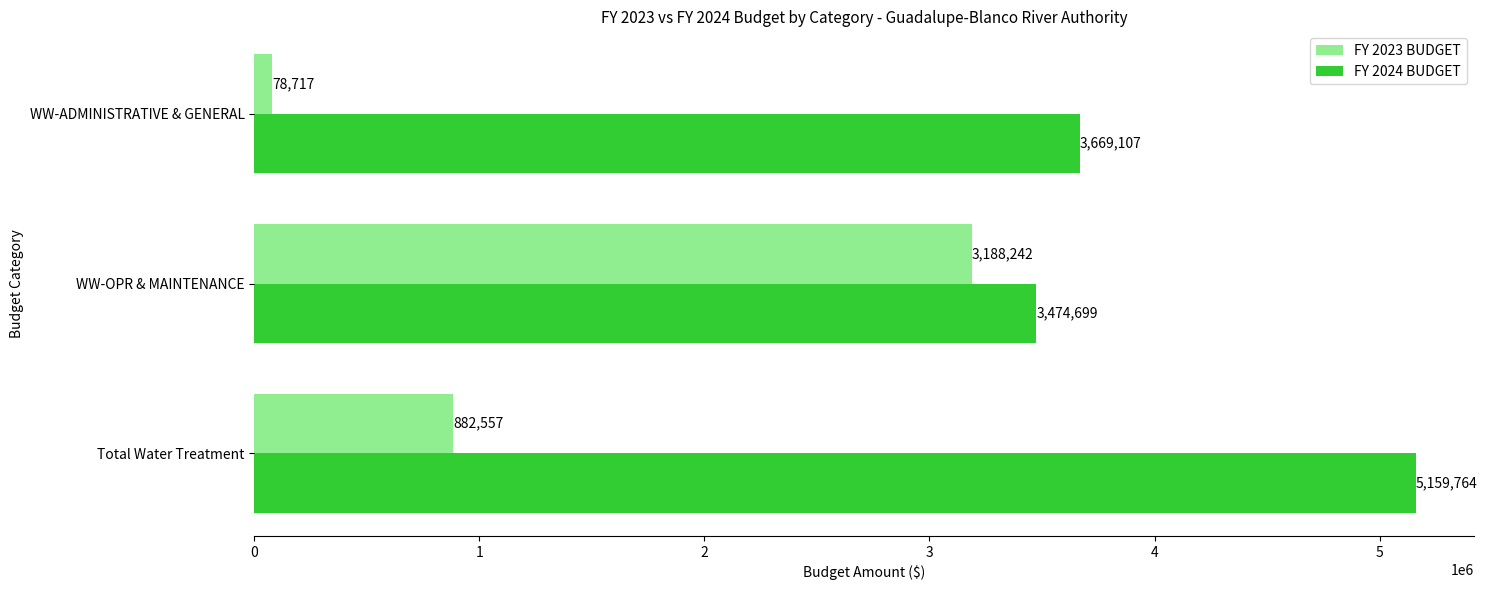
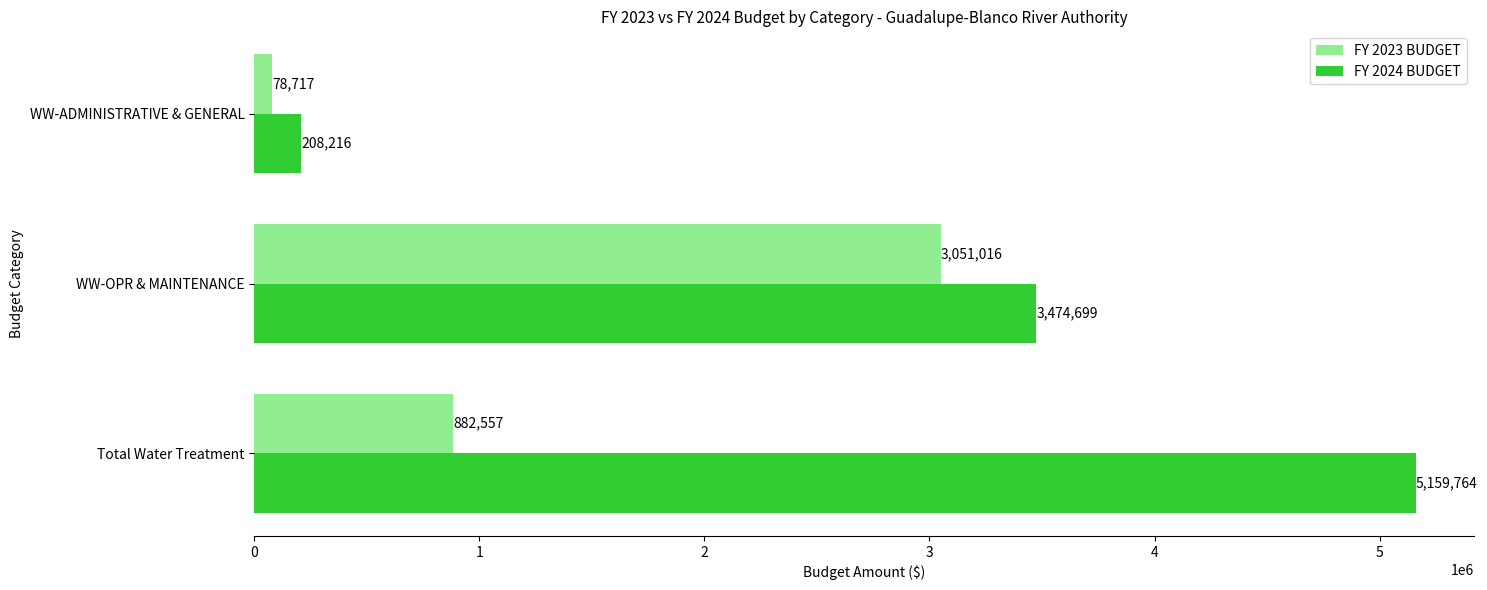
FY 2024 BUDGET, WW-ADMINISTRATIVE & GENERAL: 3,669,107 -> 208,216
FY 2023 BUDGET, WW-OPR & MAINTENANCE: 3,188,242 -> 3,051,016
